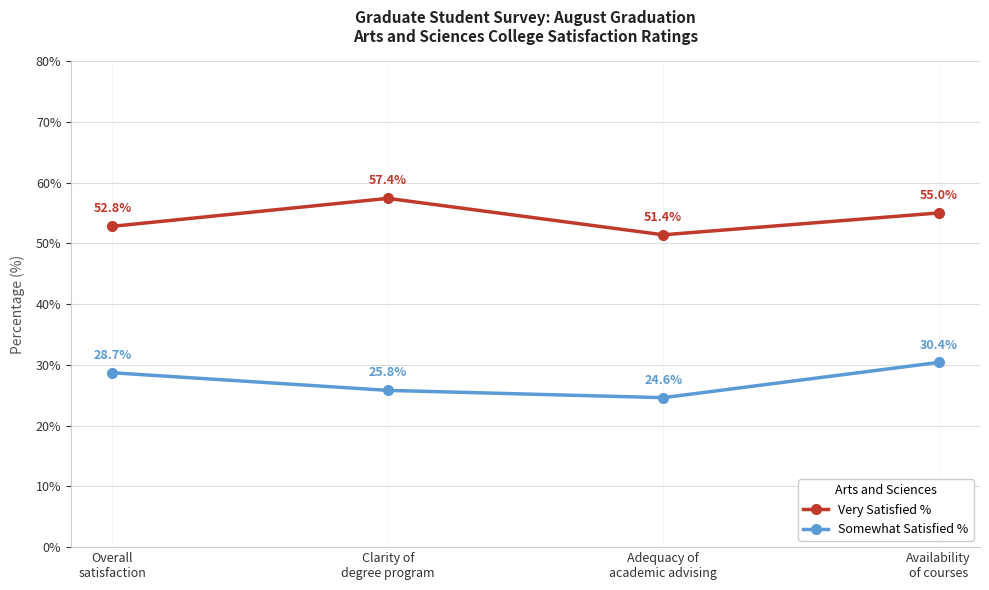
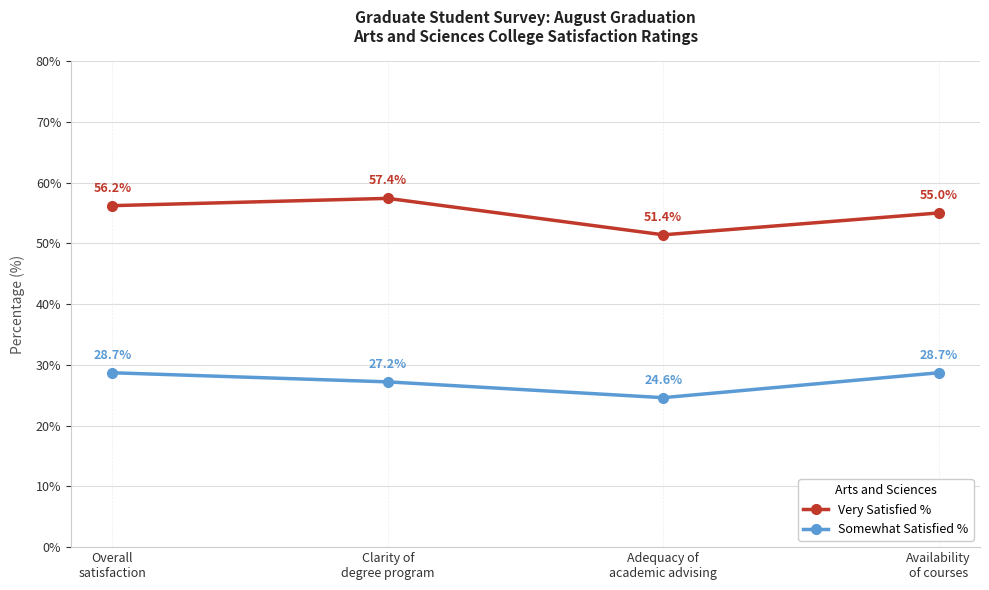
Very Satisfied %, Overall satisfaction: 52.8% -> 56.2%
Somewhat Satisfied %, Clarity of degree program: 25.8% -> 27.2%
Somewhat Satisfied %, Availability of courses: 30.4% -> 28.7%
